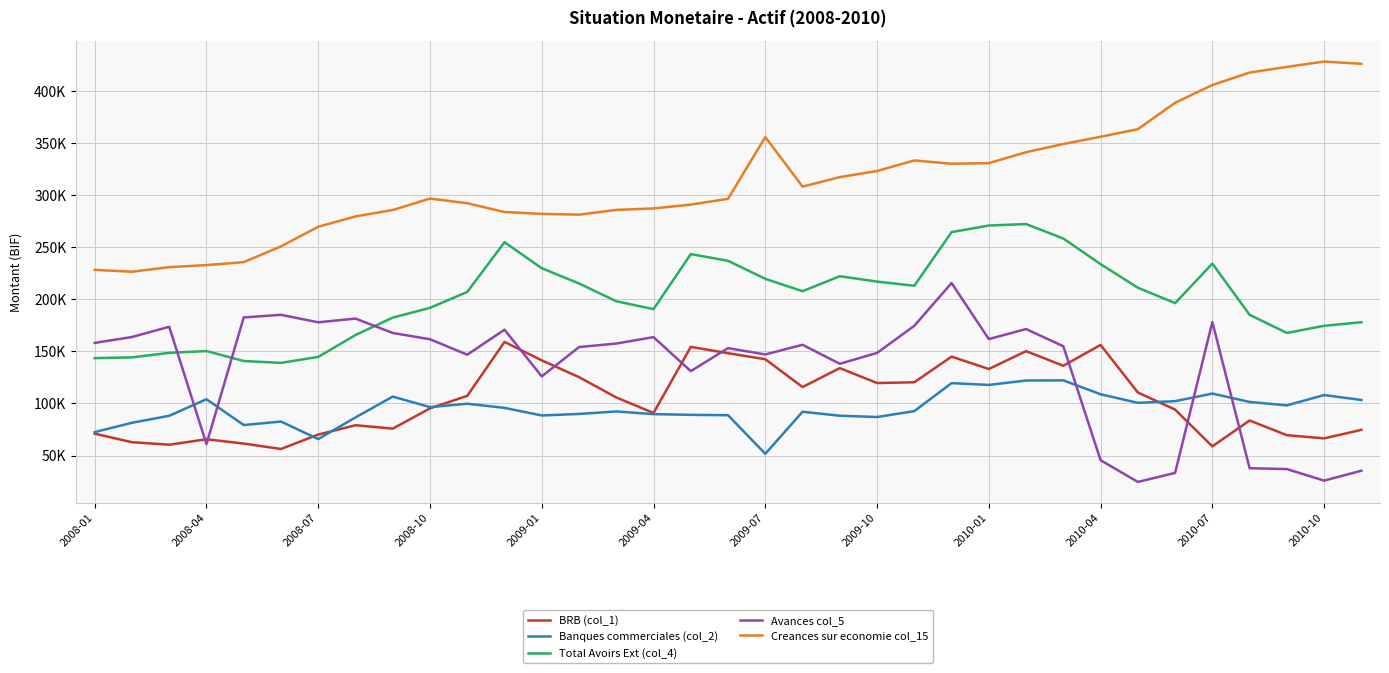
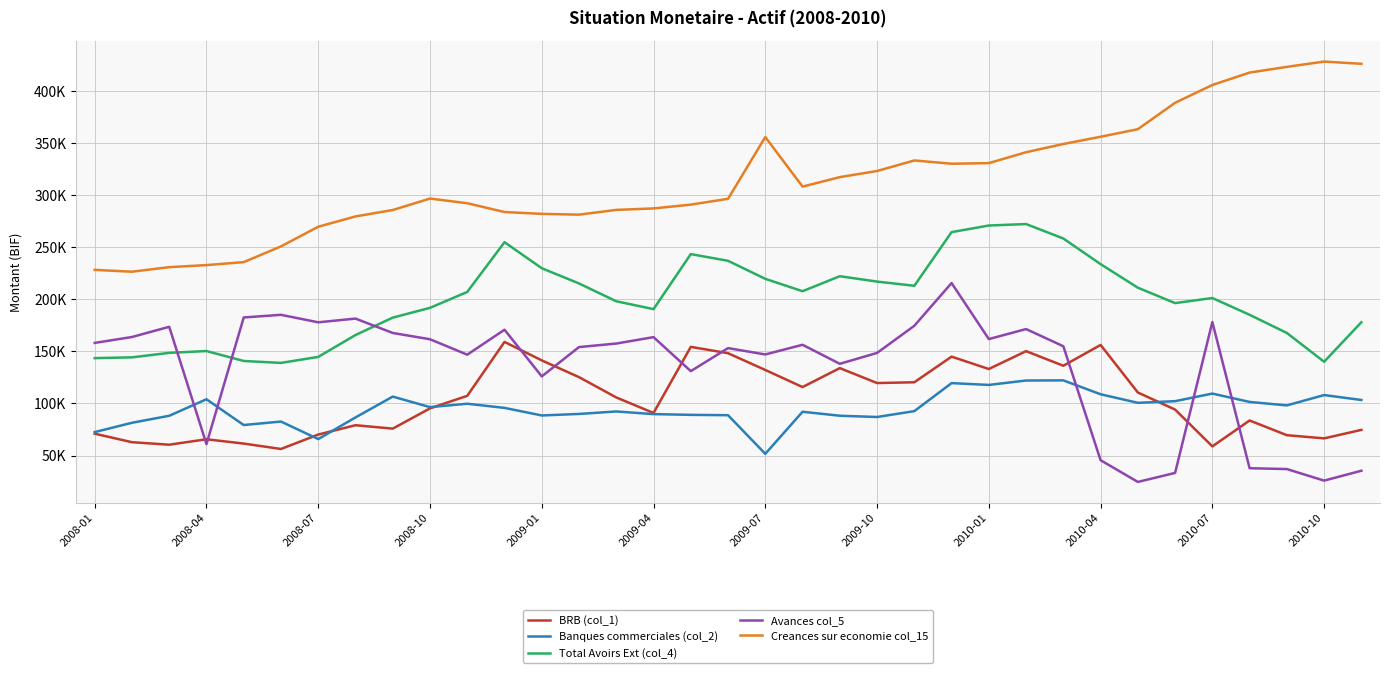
BRB (col_1), 2009-07: 142000 -> 132000
Total Avoirs Ext (col_4), 2010-07: 234000 -> 201000
Total Avoirs Ext (col_4), 2010-10: 175000 -> 140000
